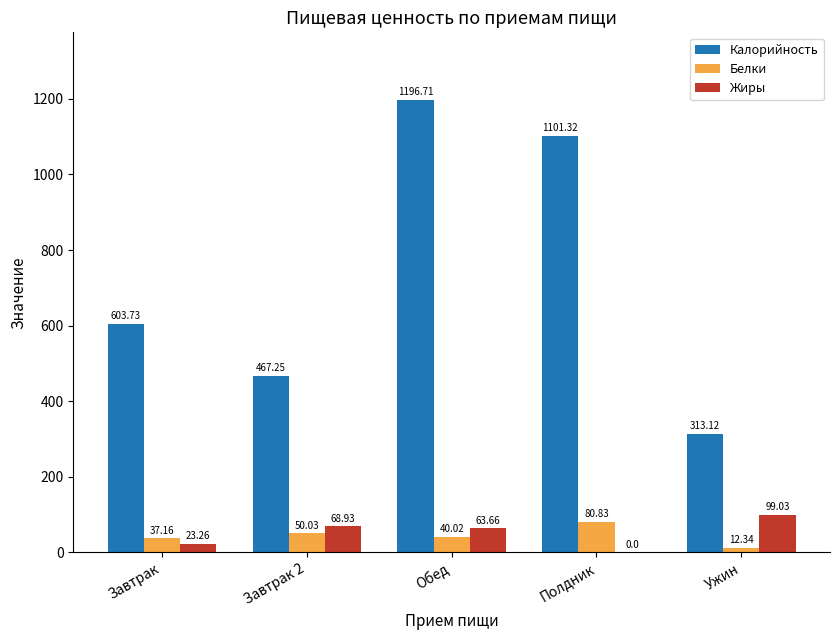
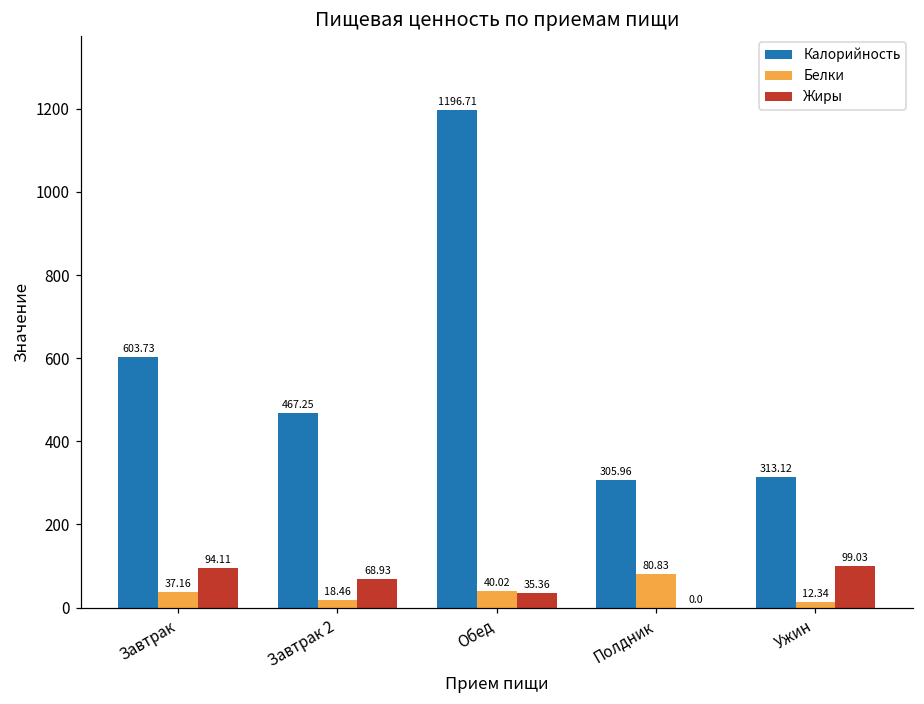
Жиры, Завтрак: 23.26 -> 94.11
Белки, Завтрак 2: 50.03 -> 18.46
Жиры, Обед: 63.66 -> 35.36
Калорийность, Полдник: 1101.32 -> 305.96
